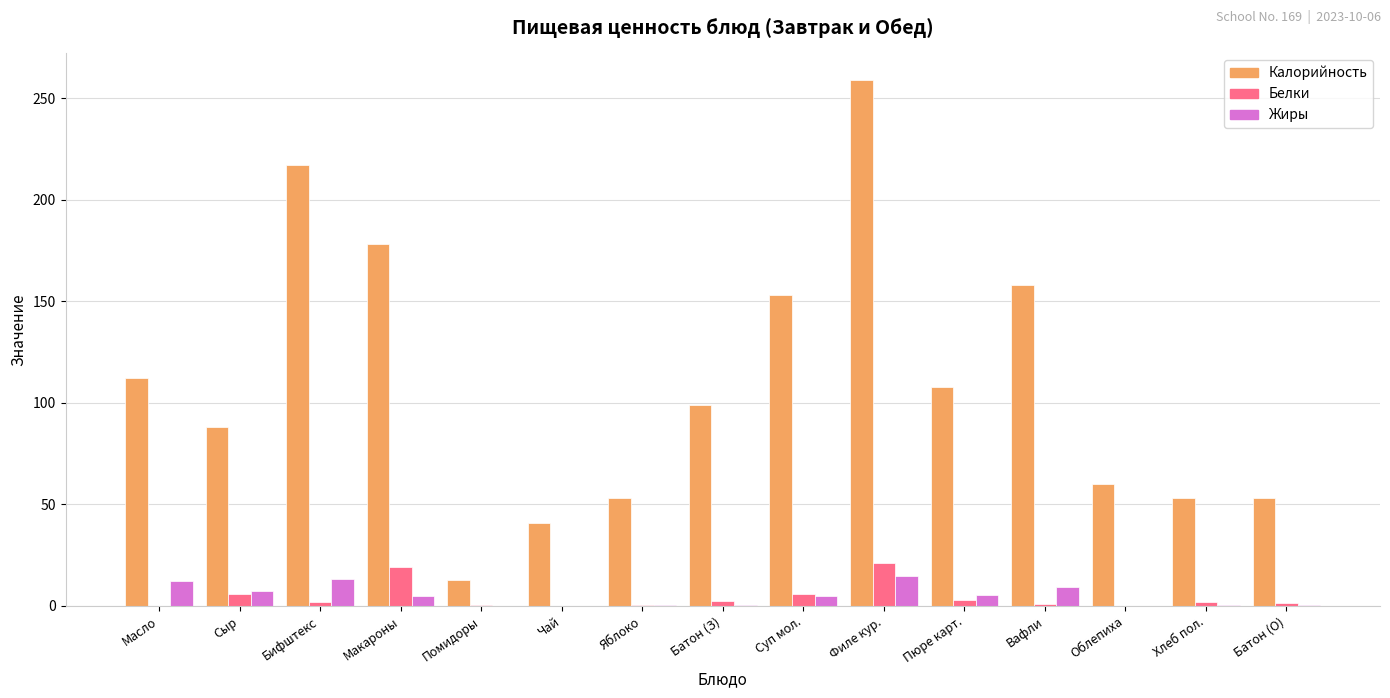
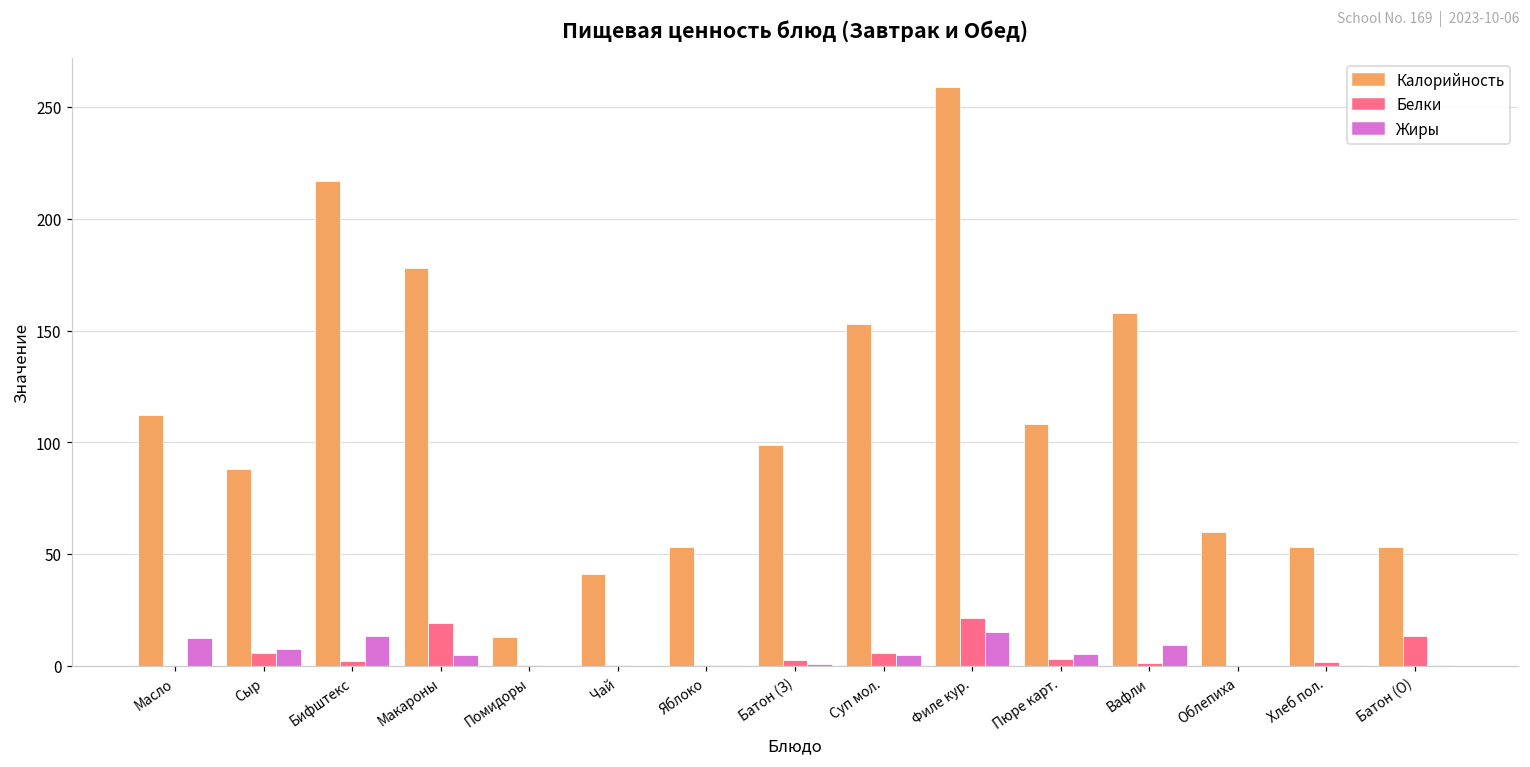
Белки, Батон (О): 2 -> 13
